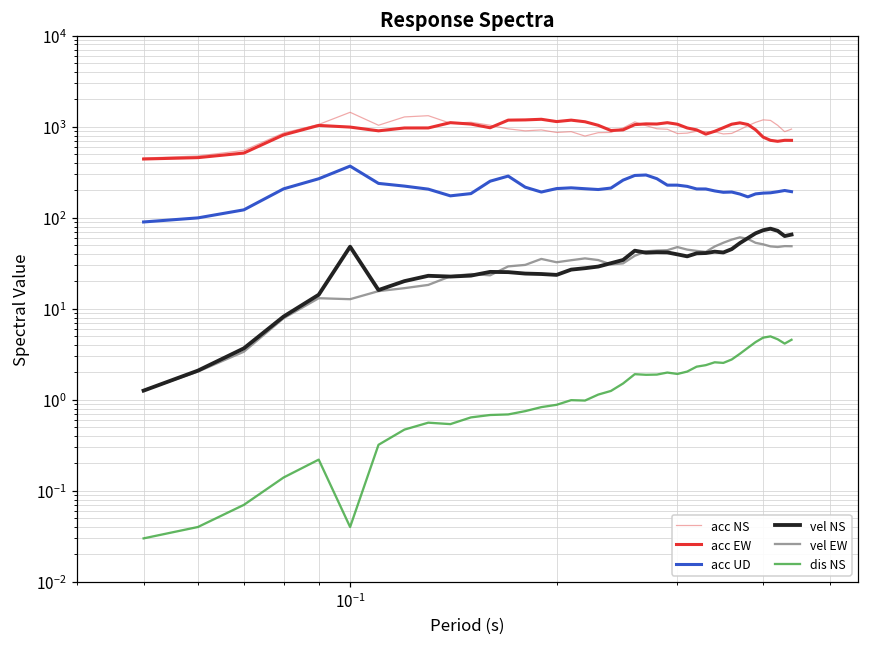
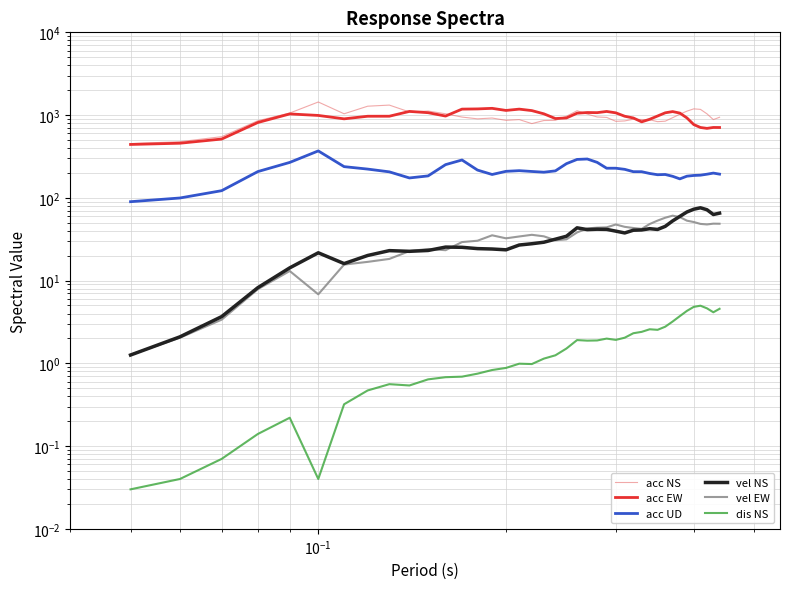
vel NS, 10^-1: 50 -> 22
vel EW, 10^-1: 13 -> 7
